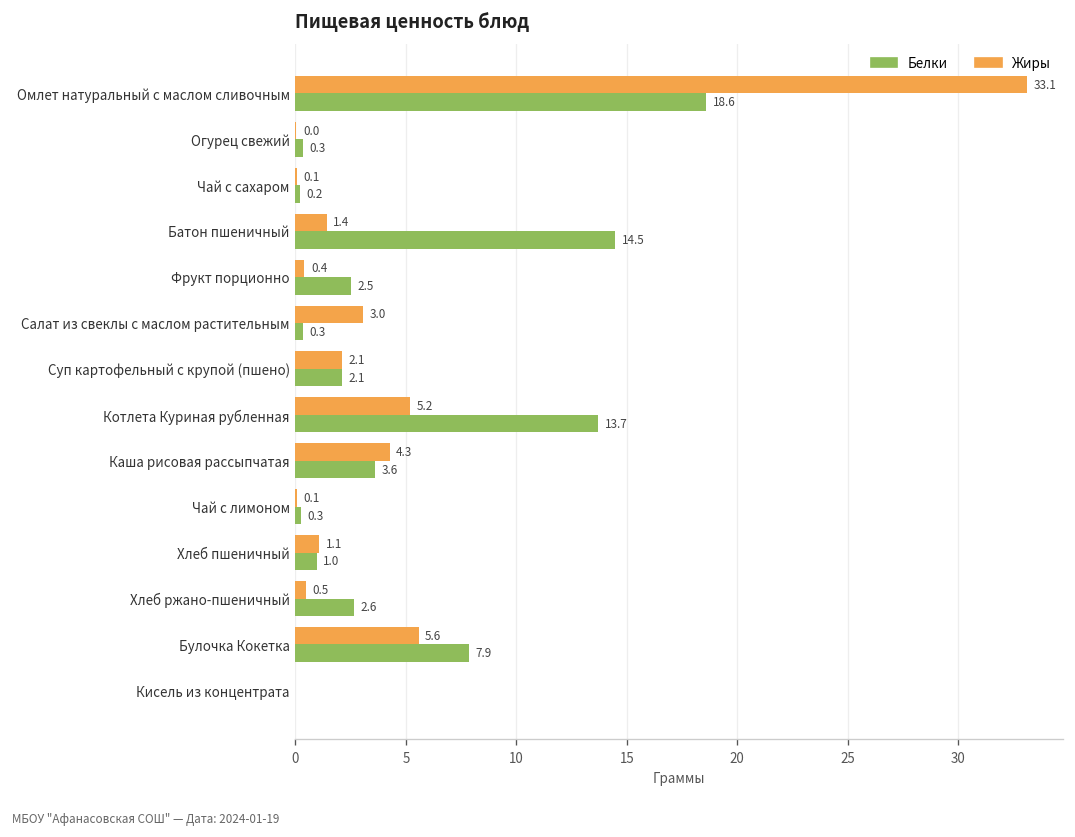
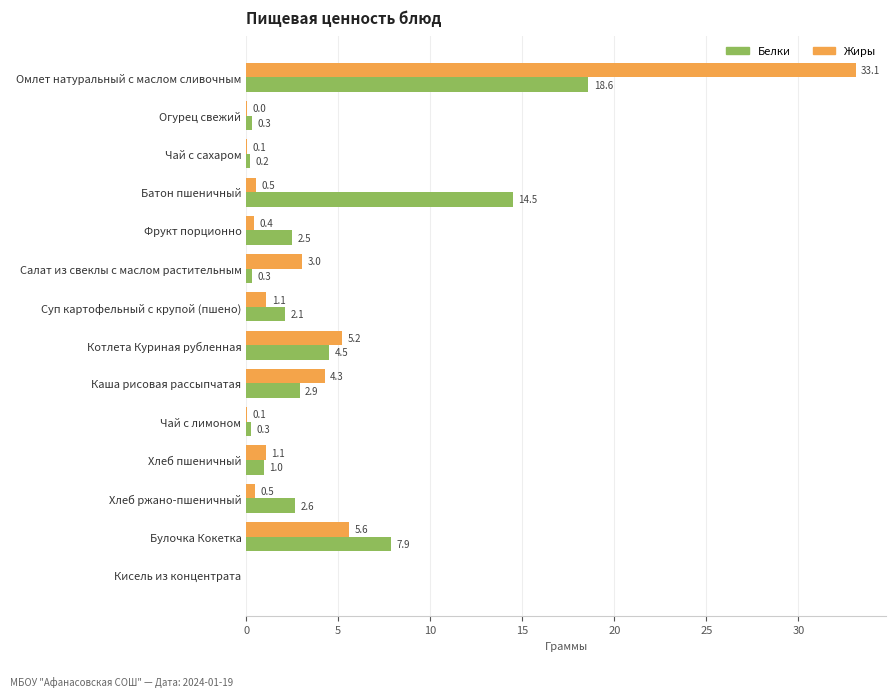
Жиры, Батон пшеничный: 1.4 -> 0.5
Жиры, Суп картофельный с крупой (пшено): 2.1 -> 1.1
Белки, Котлета Куриная рубленная: 13.7 -> 4.5
Белки, Каша рисовая рассыпчатая: 3.6 -> 2.9
